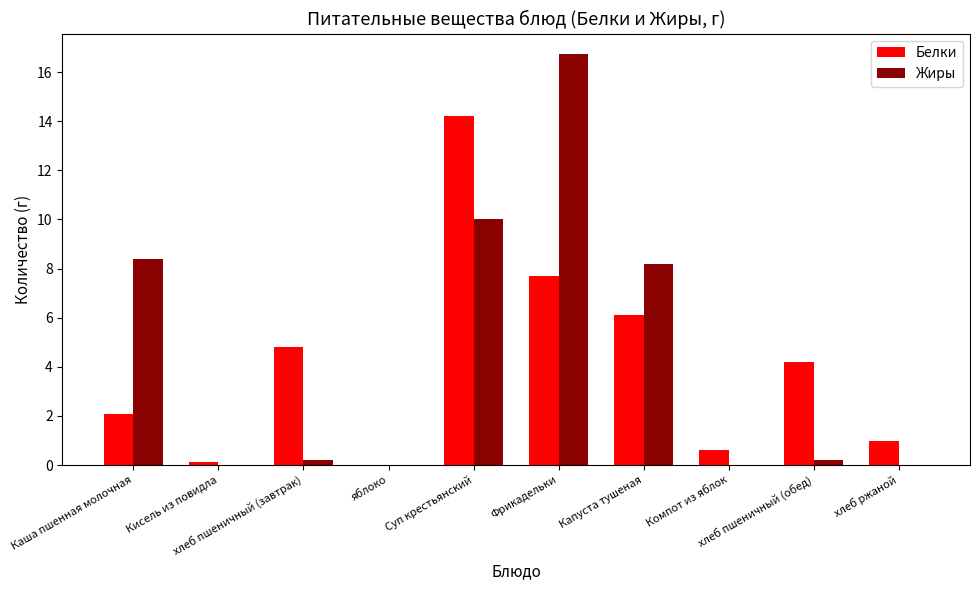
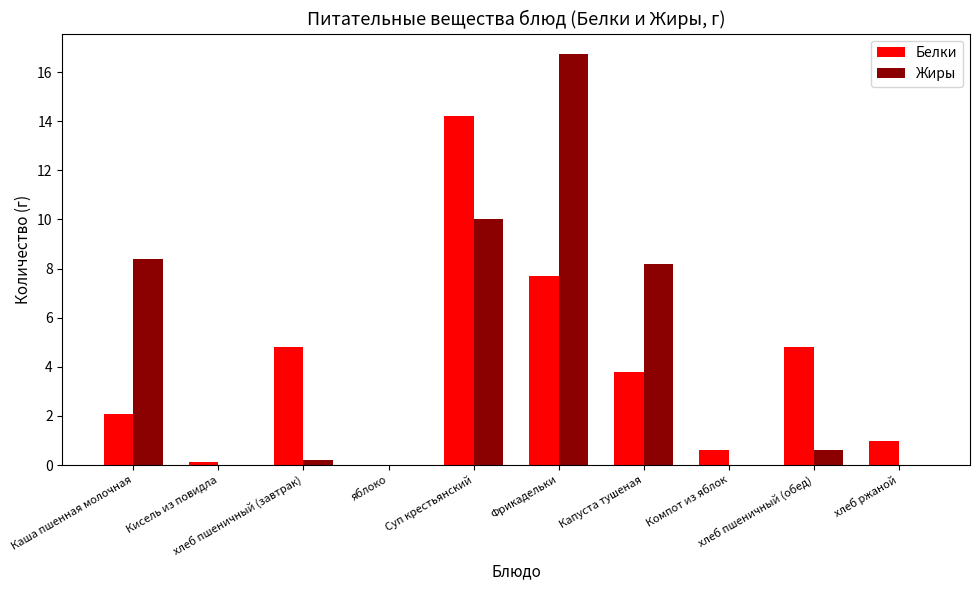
Белки, Капуста тушеная: 6.1 -> 3.8
Белки, хлеб пшеничный (обед): 4.2 -> 4.8
Жиры, хлеб пшеничный (обед): 0.2 -> 0.6
